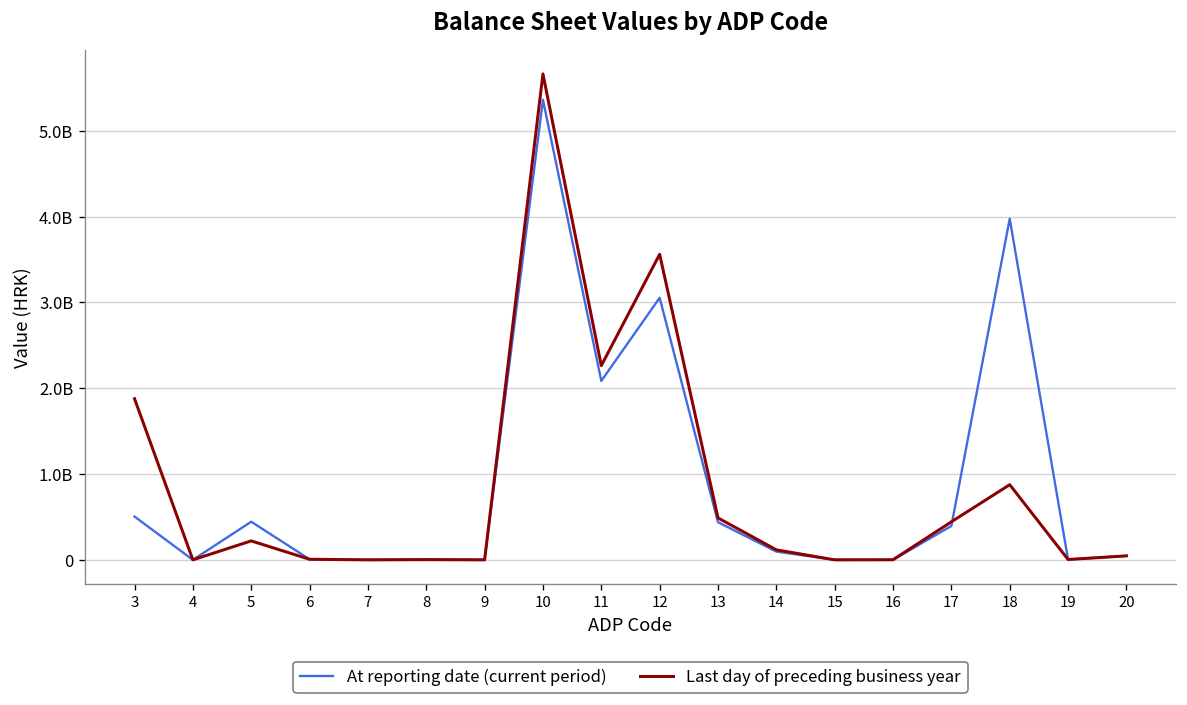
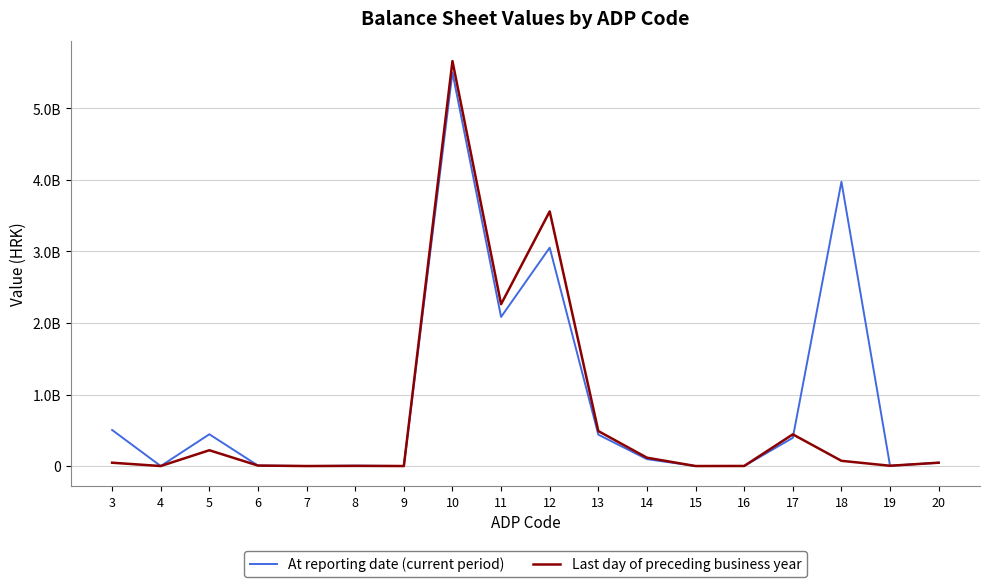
Last day of preceding business year, 3: 1900000000 -> 0
At reporting date (current period), 10: 5400000000 -> 5500000000
Last day of preceding business year, 18: 900000000 -> 100000000
